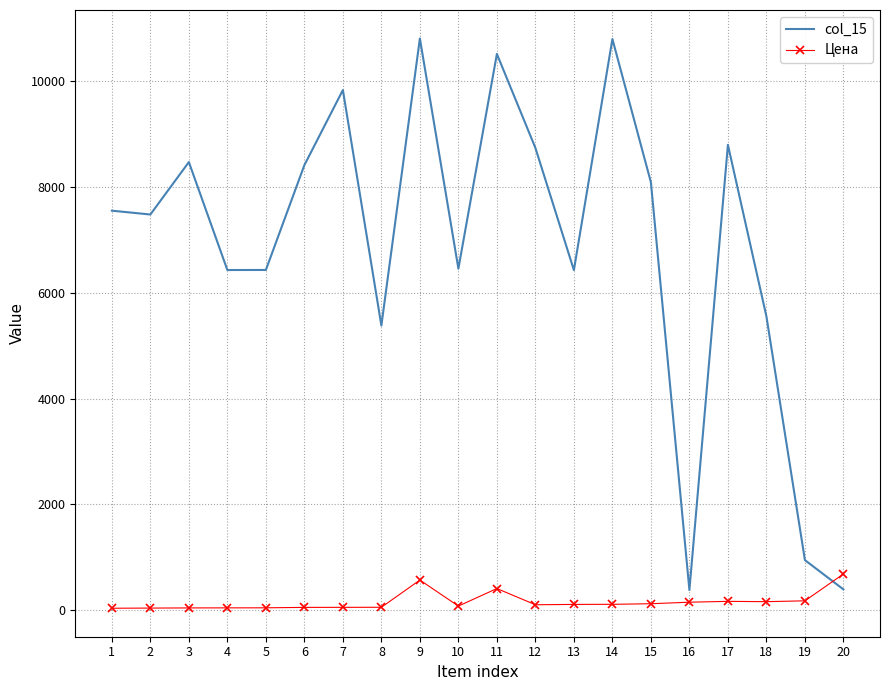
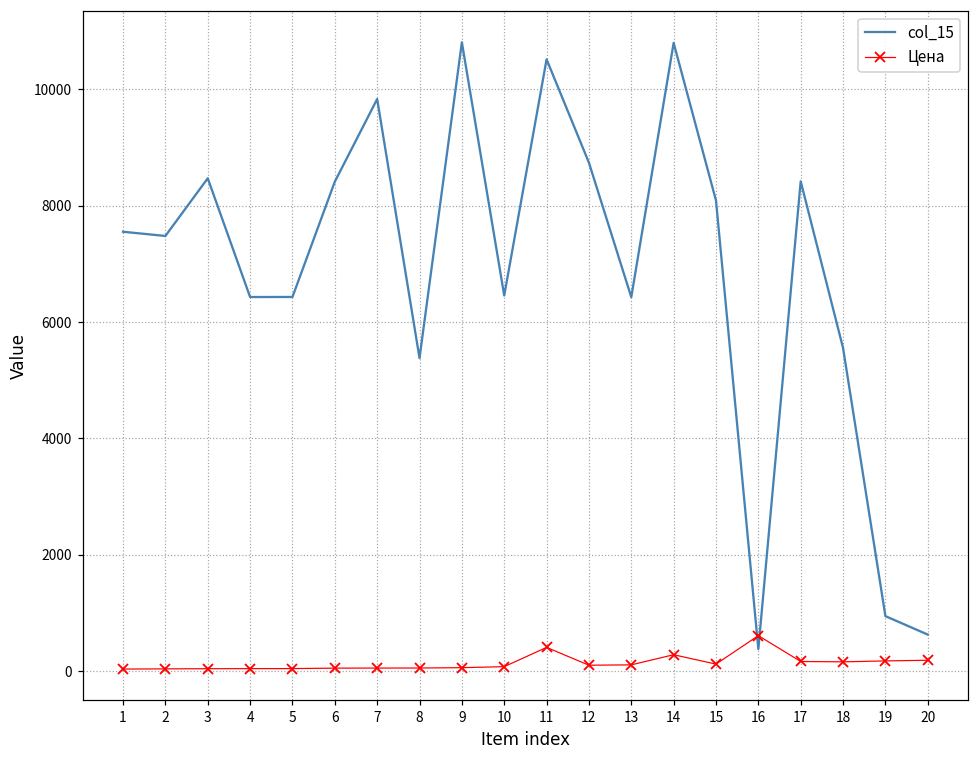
Цена, 9: 600 -> 100
Цена, 14: 100 -> 300
Цена, 16: 200 -> 600
col_15, 17: 8800 -> 8400
col_15, 20: 400 -> 600
Цена, 20: 700 -> 200
